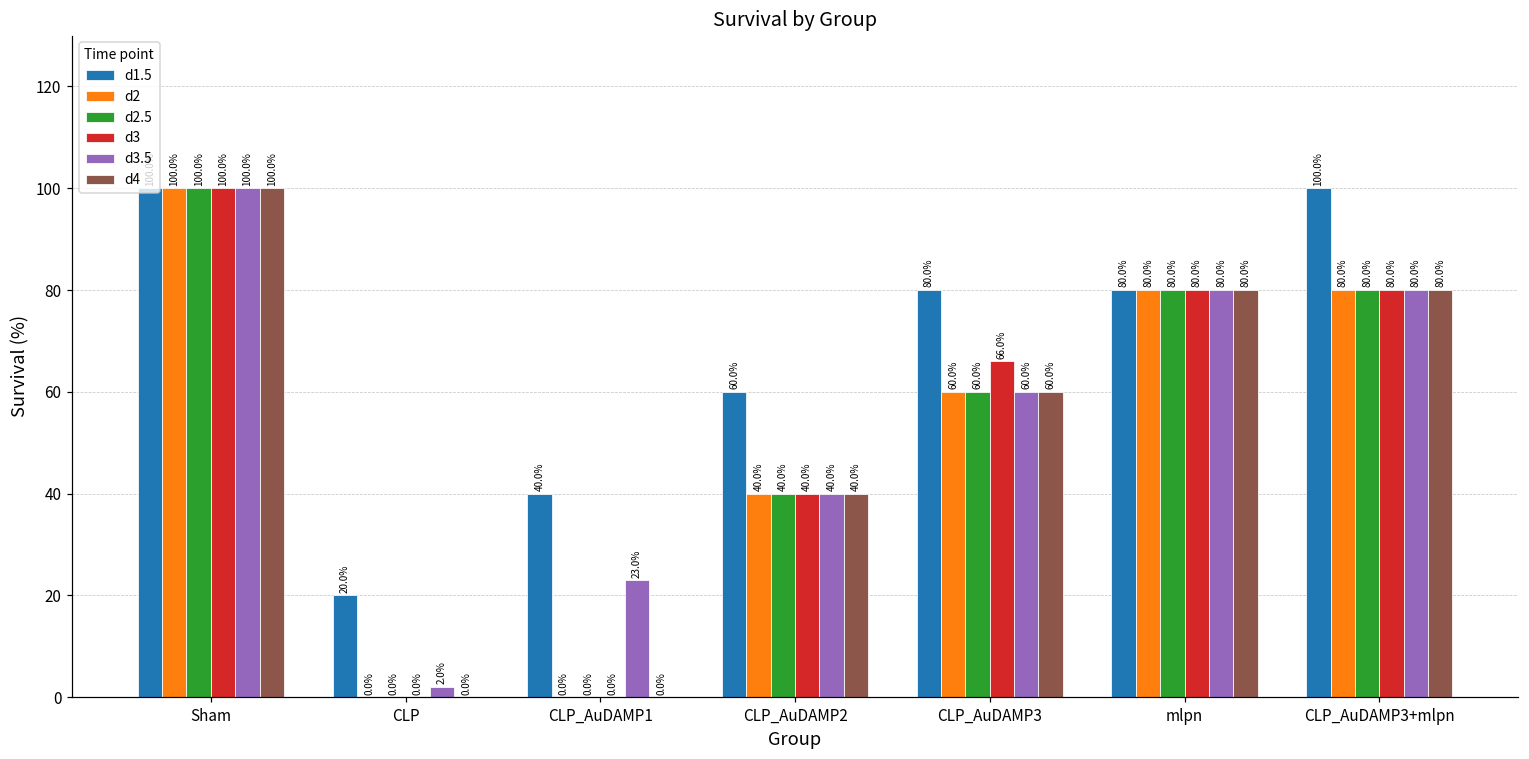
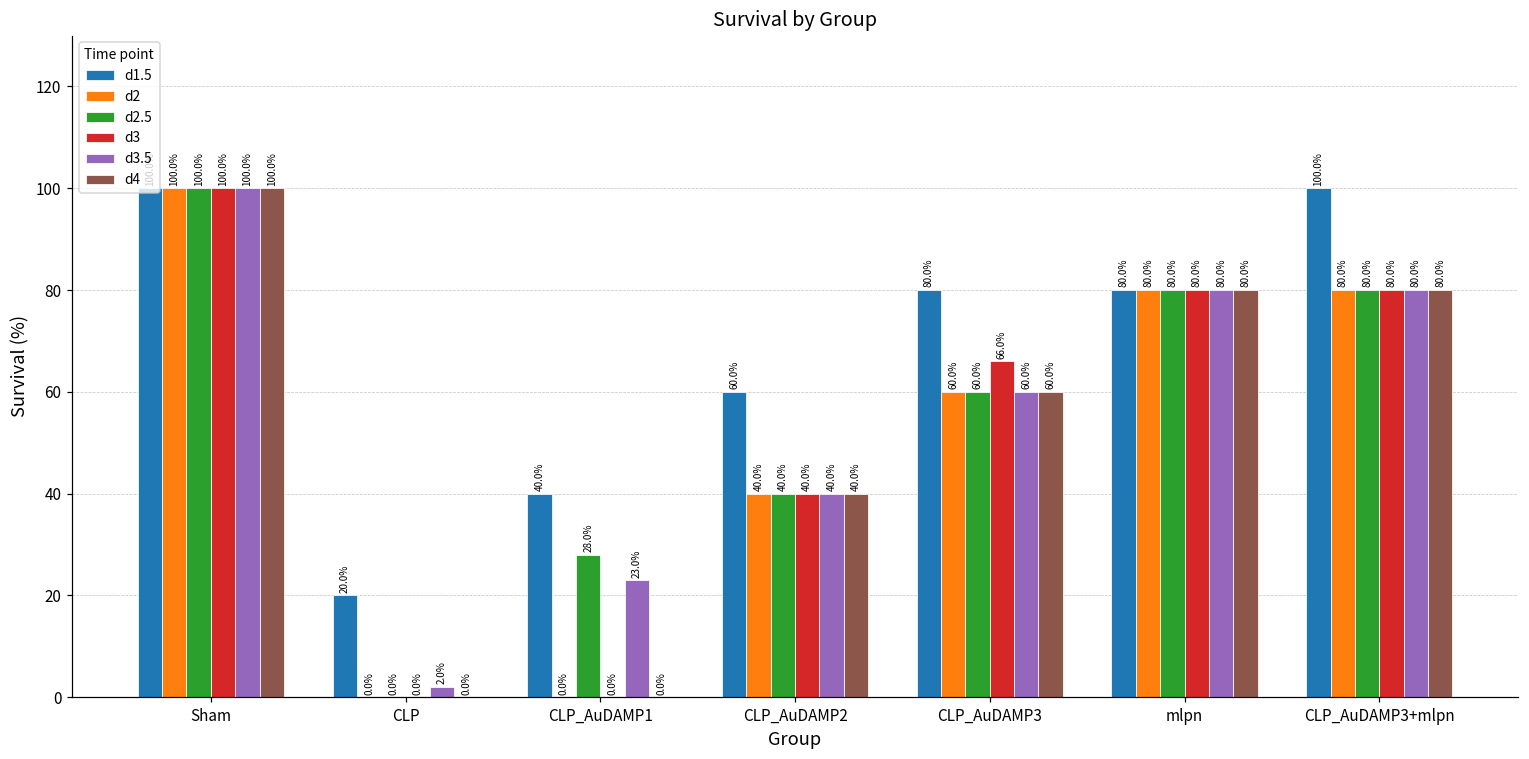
d2.5, CLP_AuDAMP1: 0.0% -> 28.0%
